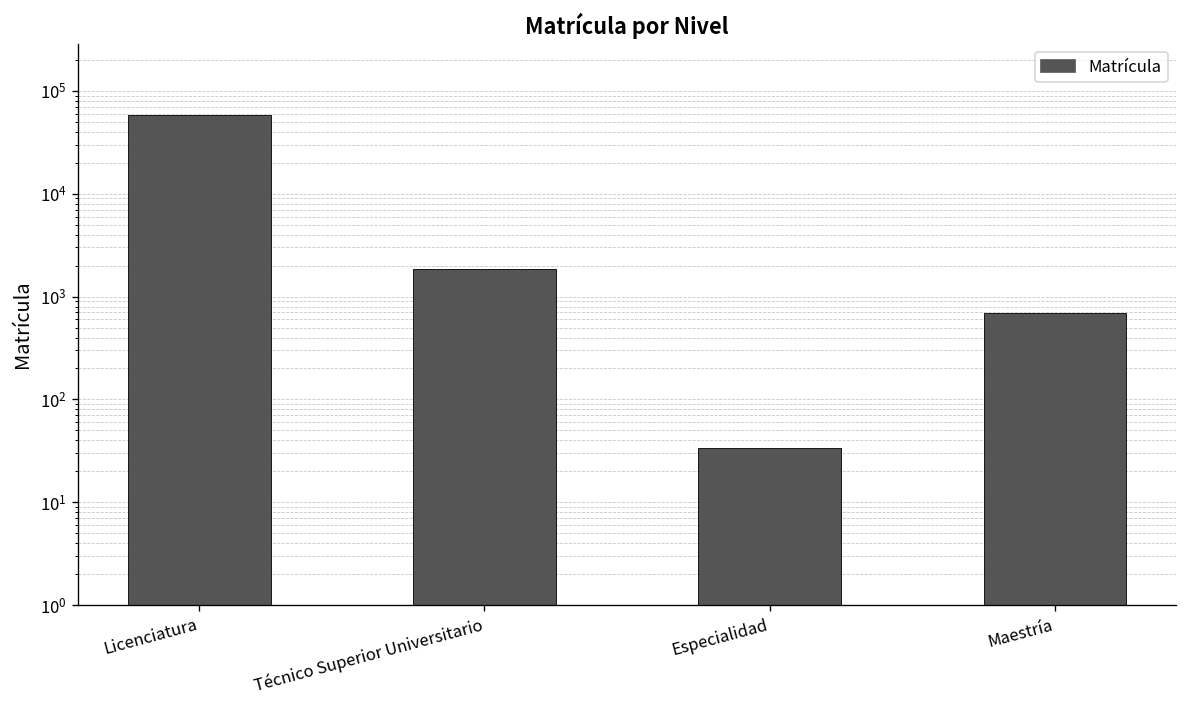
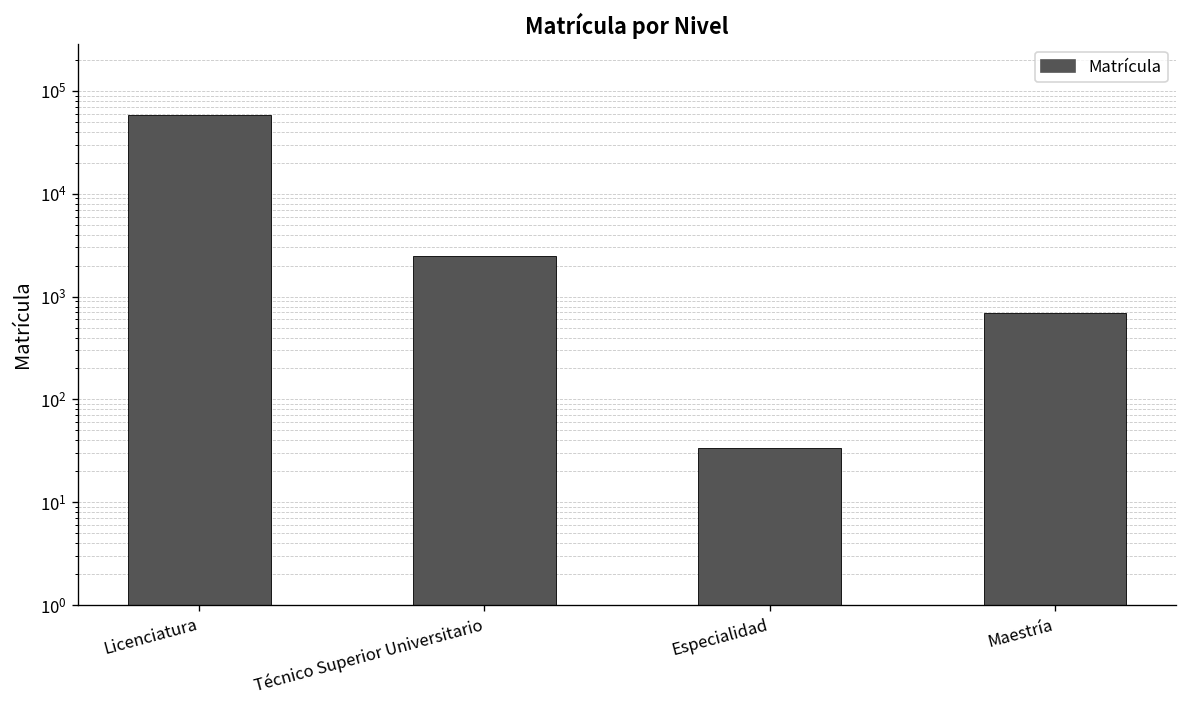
Técnico Superior Universitario: 1800 -> 2500
